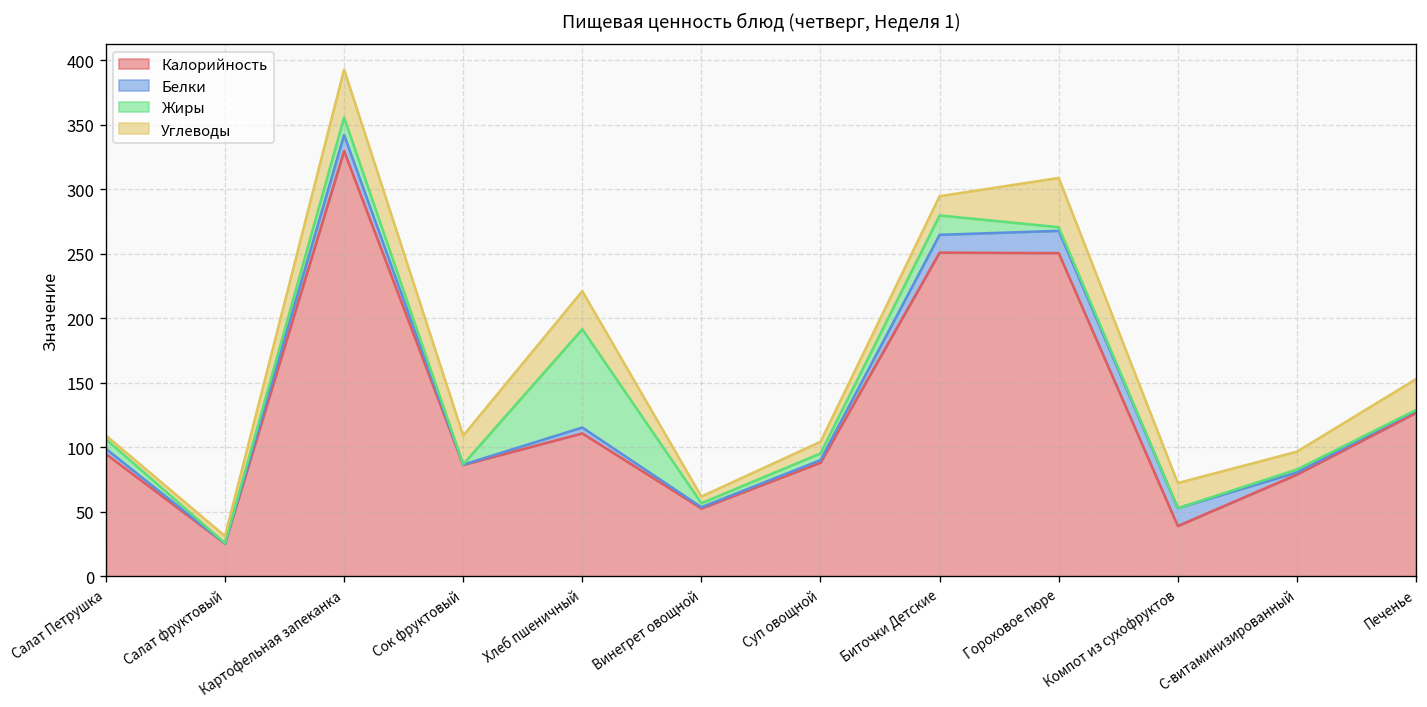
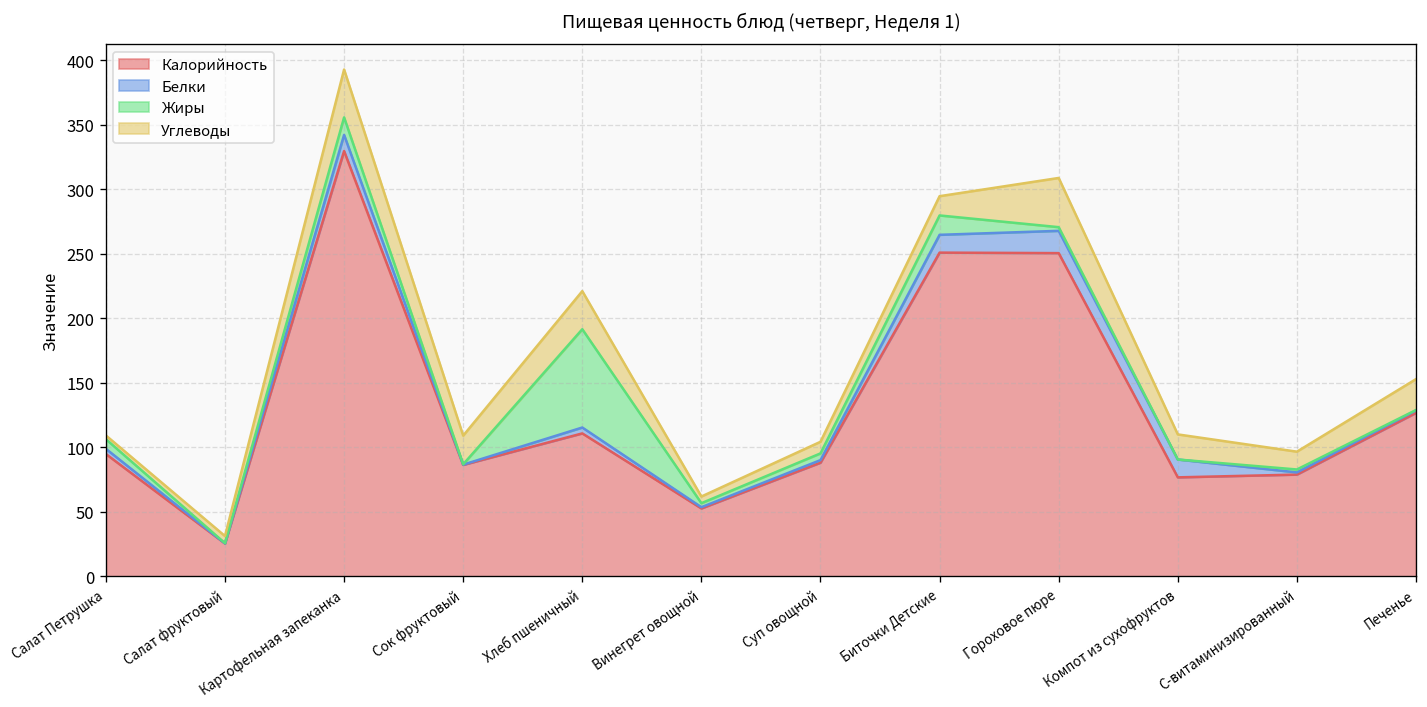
Калорийность, Компот из сухофруктов: 39 -> 77
